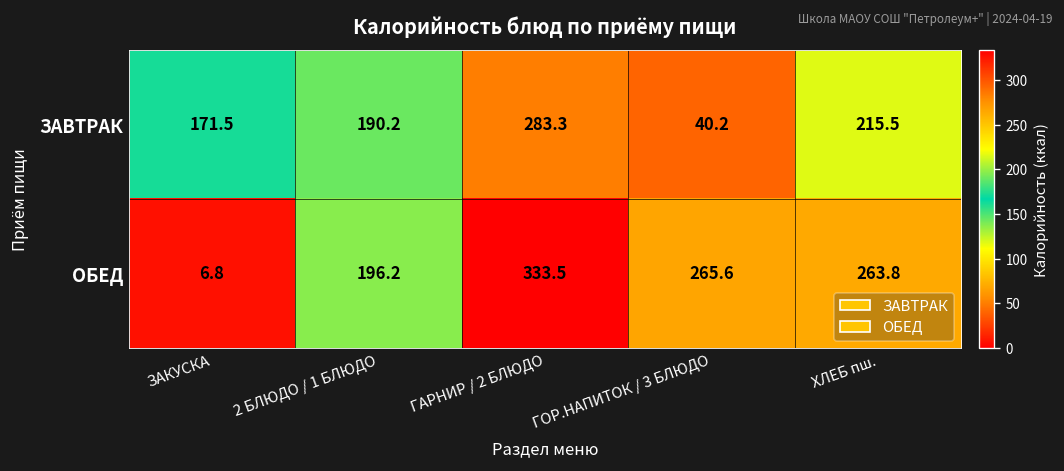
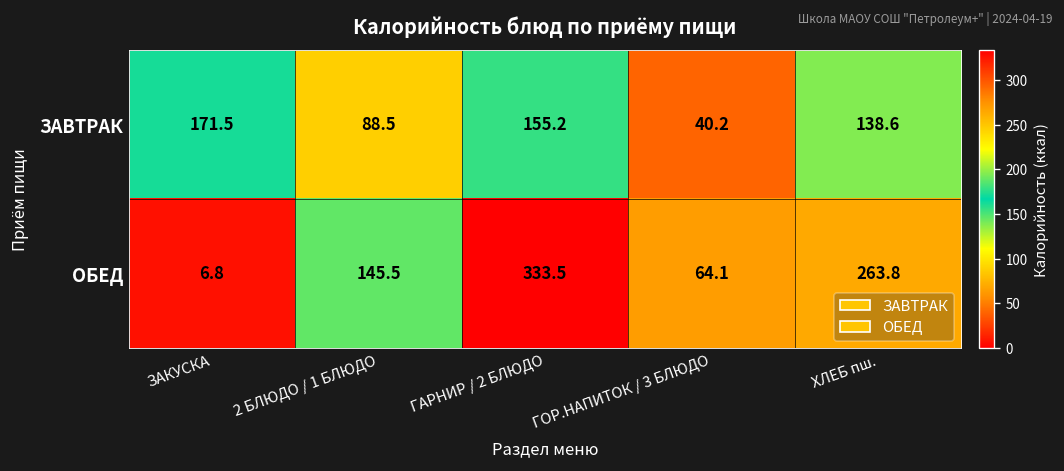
ЗАВТРАК, 2 БЛЮДО / 1 БЛЮДО: 190.2 -> 88.5
ЗАВТРАК, ГАРНИР / 2 БЛЮДО: 283.3 -> 155.2
ЗАВТРАК, ХЛЕБ пш.: 215.5 -> 138.6
ОБЕД, 2 БЛЮДО / 1 БЛЮДО: 196.2 -> 145.5
ОБЕД, ГОР.НАПИТОК / 3 БЛЮДО: 265.6 -> 64.1
